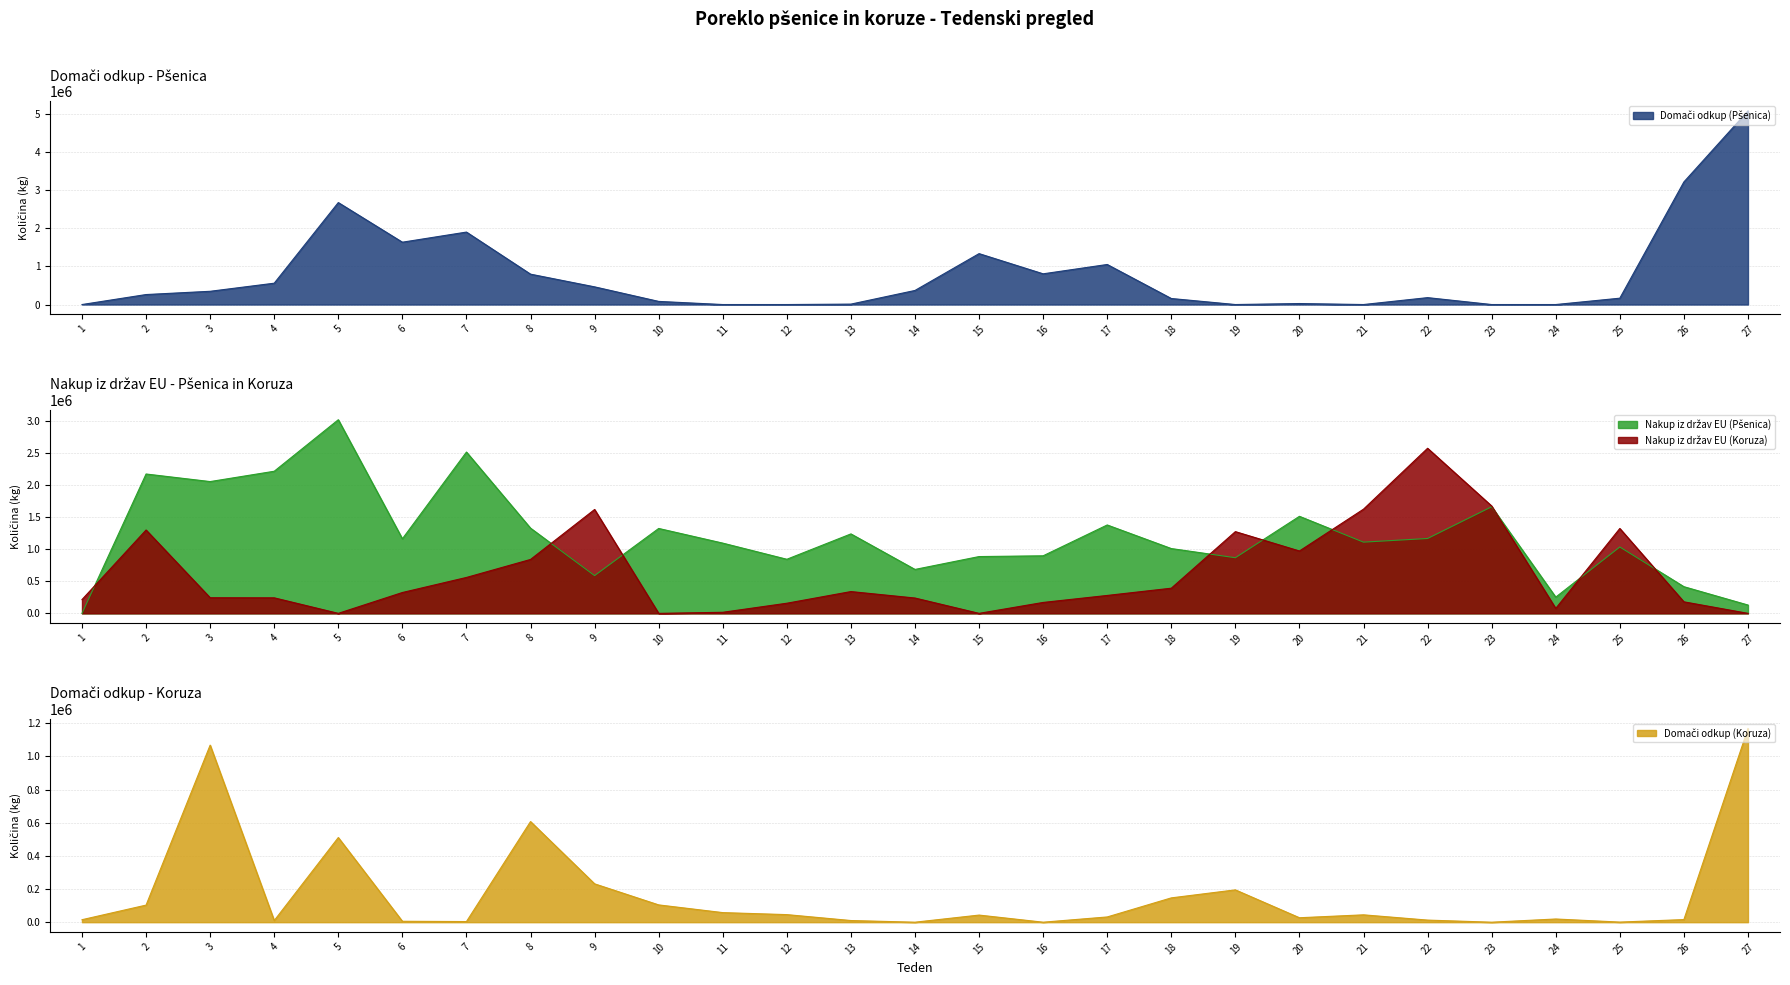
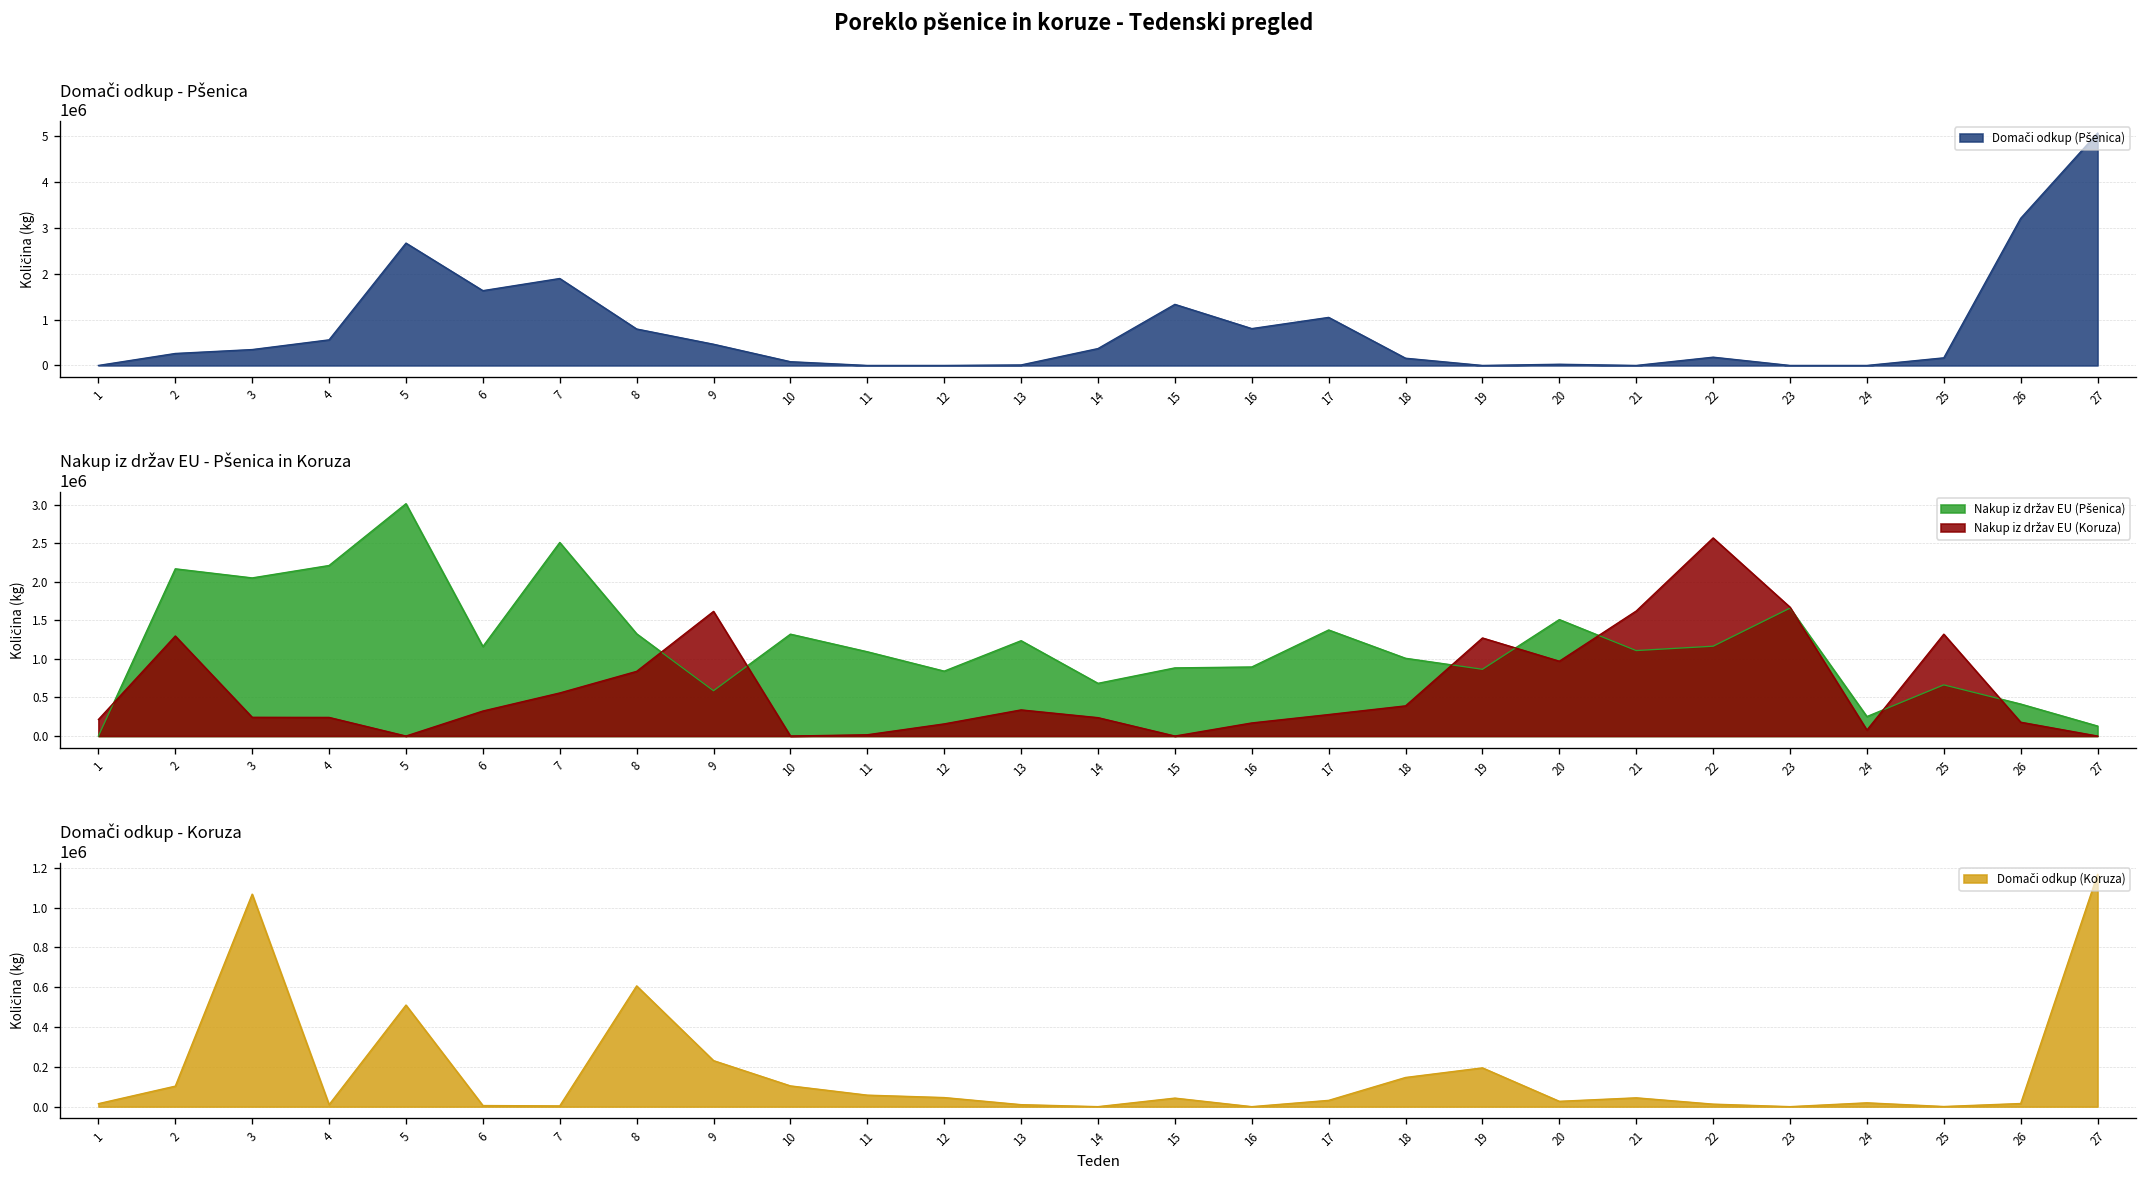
Nakup iz držav EU - Pšenica in Koruza, Nakup iz držav EU (Pšenica), 25: 1000000 -> 700000
